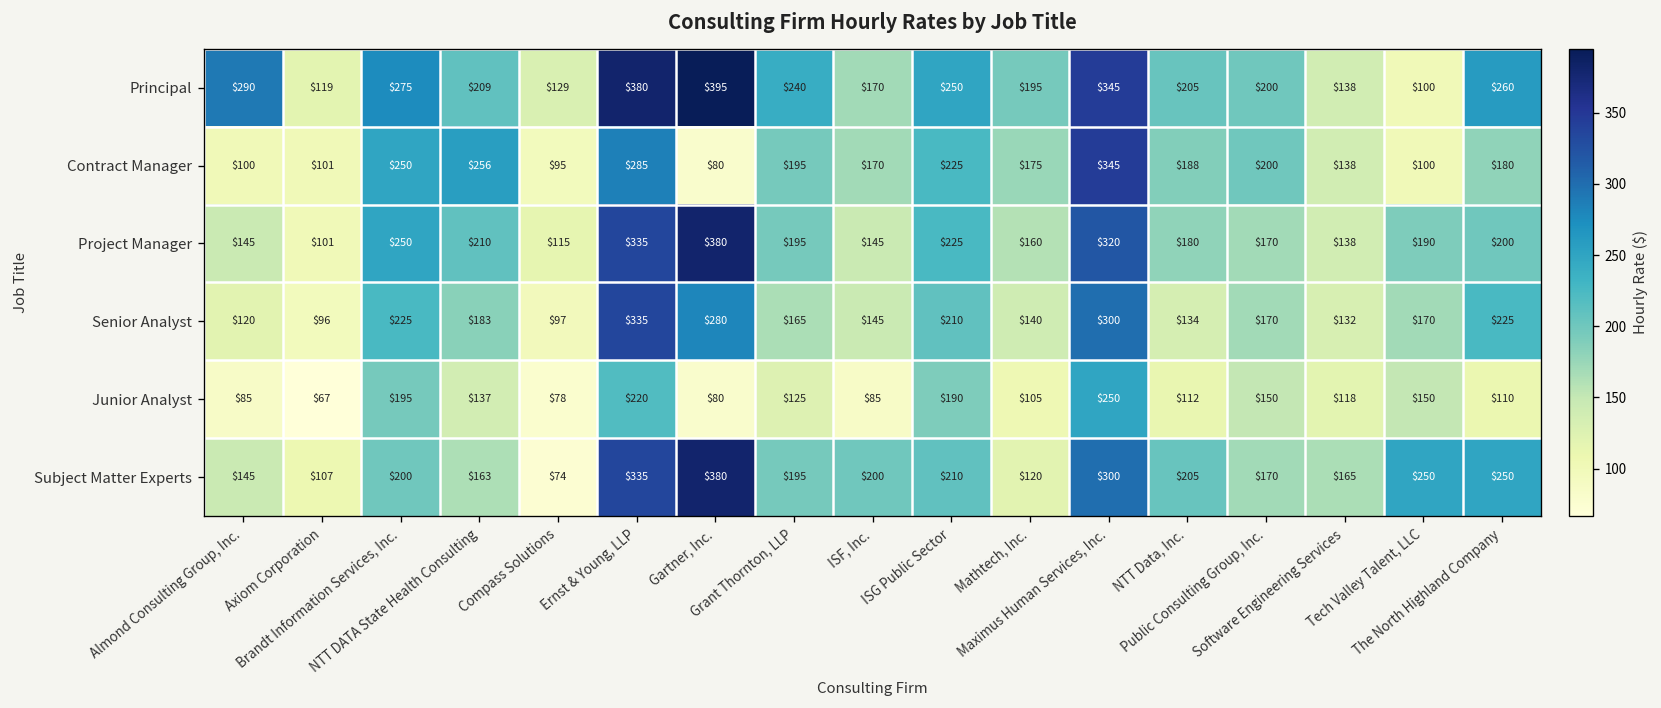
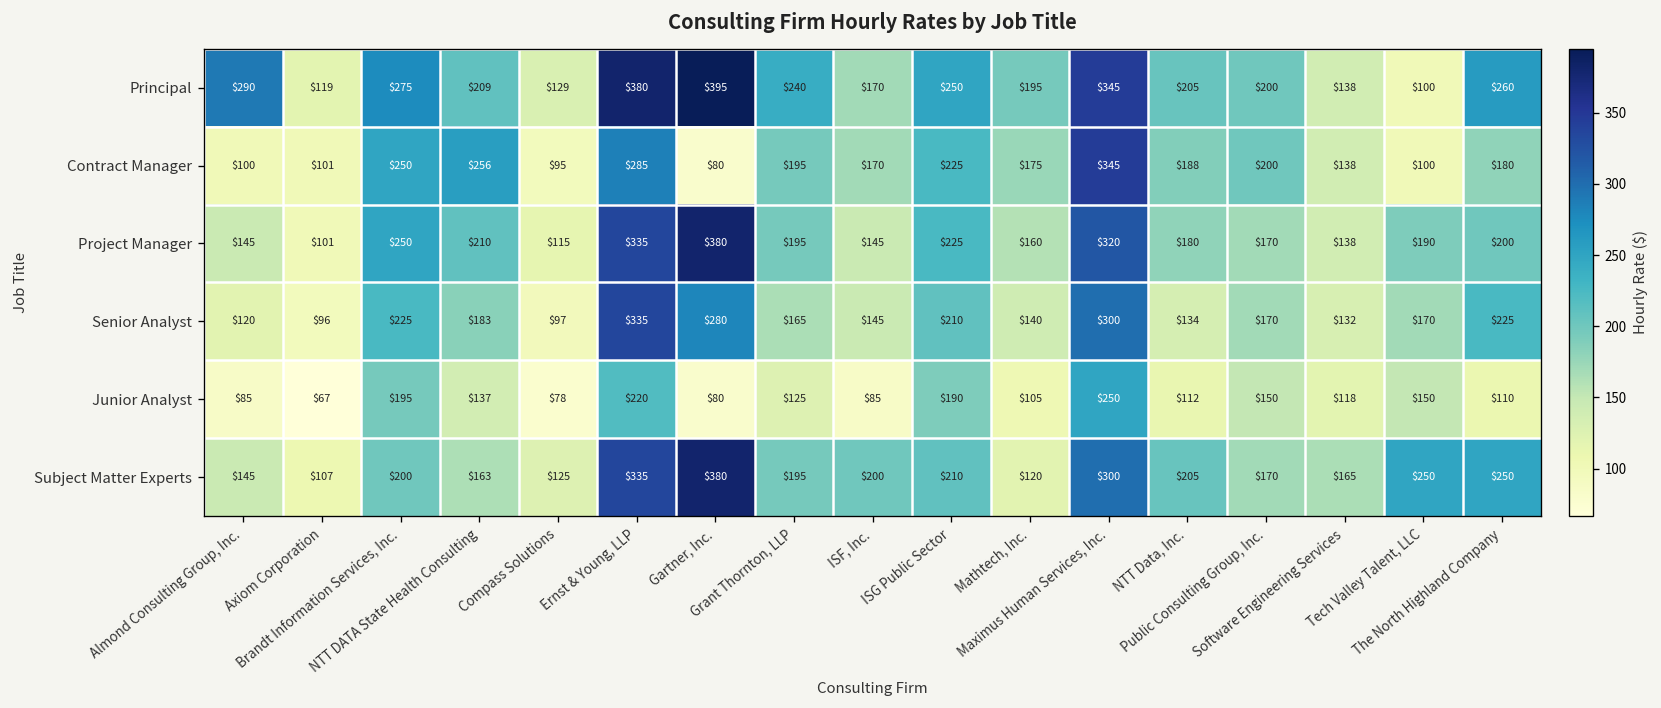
Subject Matter Experts, Compass Solutions: $74 -> $125
